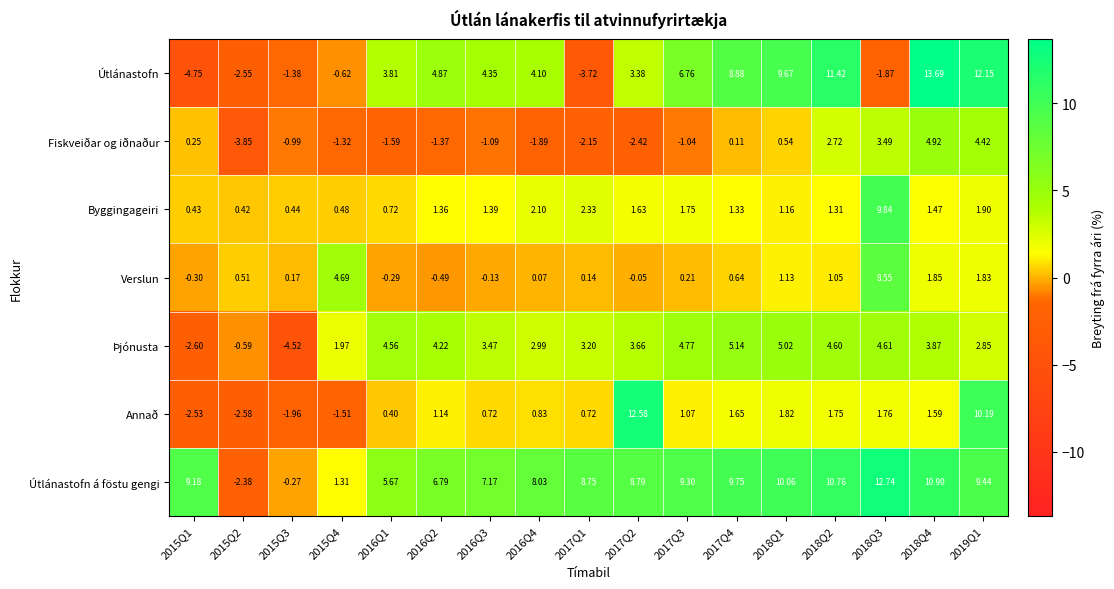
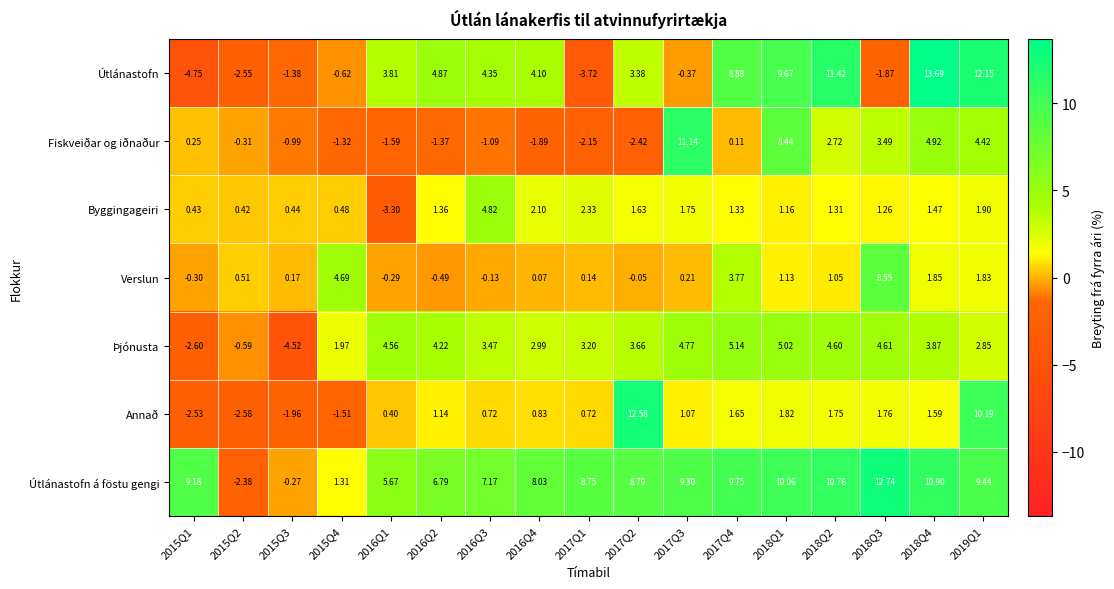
Útlánastofn, 2017Q3: 6.76 -> -0.37
Fiskveiðar og iðnaður, 2015Q2: -3.85 -> -0.31
Fiskveiðar og iðnaður, 2017Q3: -1.04 -> 11.14
Fiskveiðar og iðnaður, 2018Q1: 0.54 -> 8.44
Byggingageiri, 2016Q1: 0.72 -> -3.30
Byggingageiri, 2016Q3: 1.39 -> 4.82
Byggingageiri, 2018Q3: 9.84 -> 1.26
Verslun, 2017Q4: 0.64 -> 3.77
